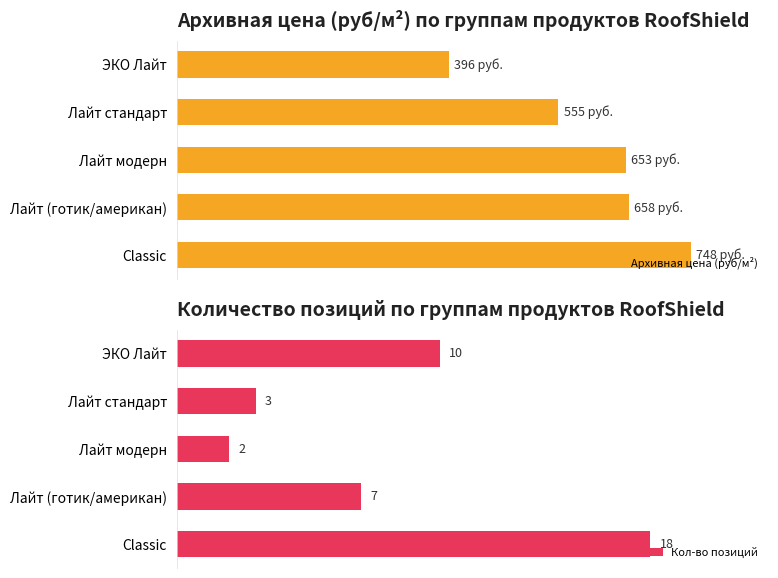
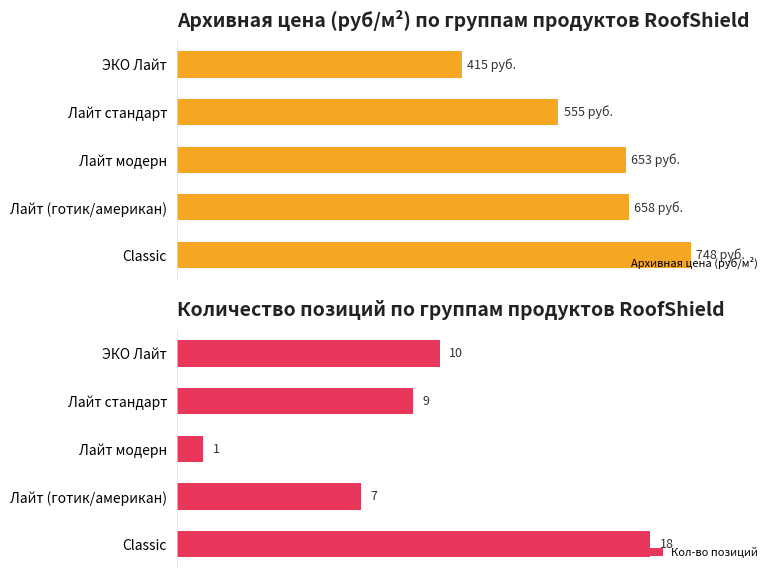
Архивная цена (руб/м²) по группам продуктов RoofShield, ЭКО Лайт: 396 -> 415
Количество позиций по группам продуктов RoofShield, Лайт стандарт: 3 -> 9
Количество позиций по группам продуктов RoofShield, Лайт модерн: 2 -> 1
